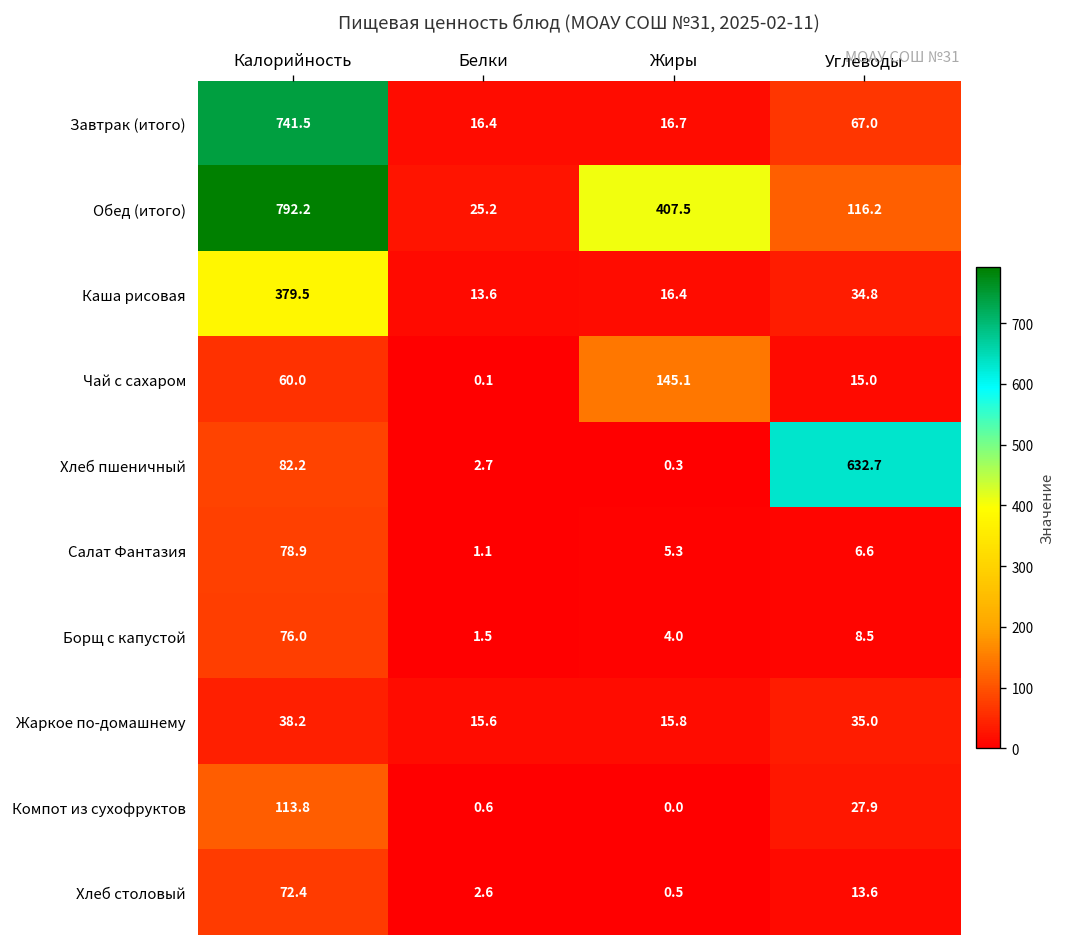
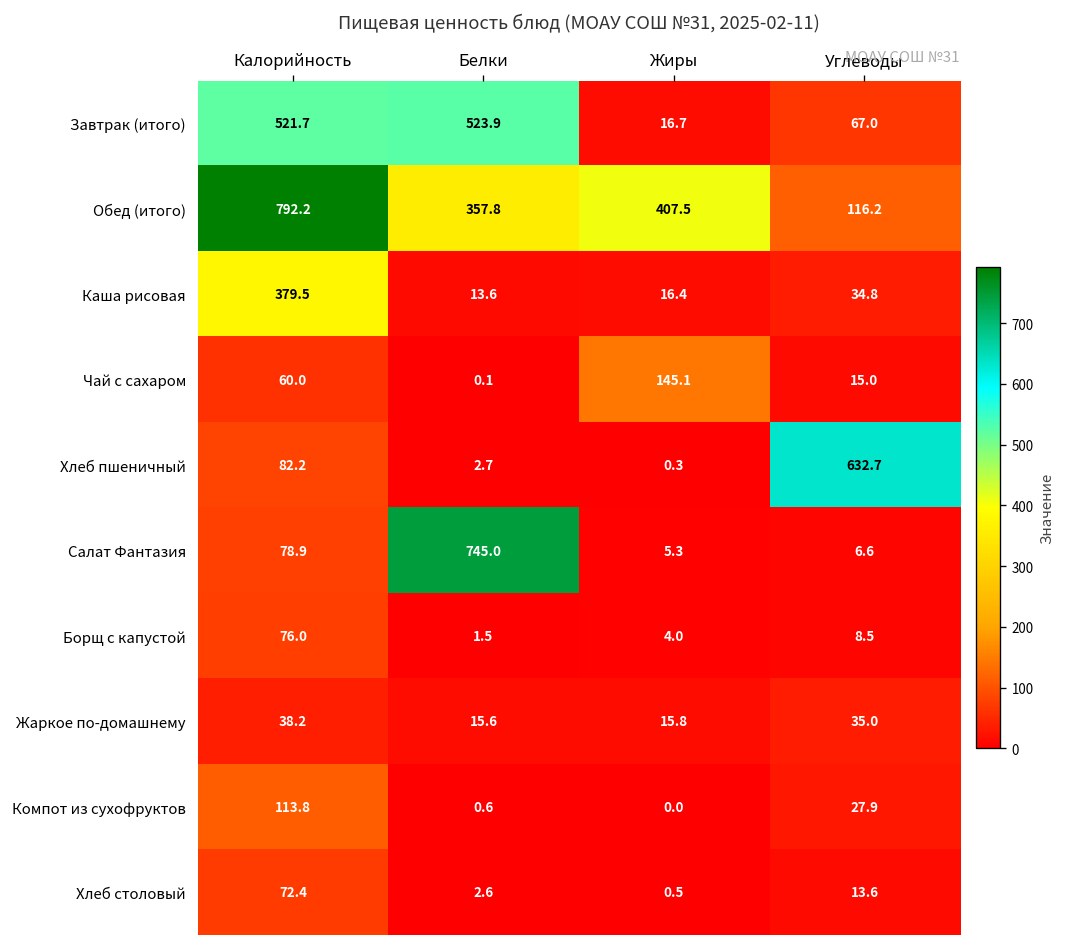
Завтрак (итого), Калорийность: 741.5 -> 521.7
Завтрак (итого), Белки: 16.4 -> 523.9
Обед (итого), Белки: 25.2 -> 357.8
Салат Фантазия, Белки: 1.1 -> 745.0
